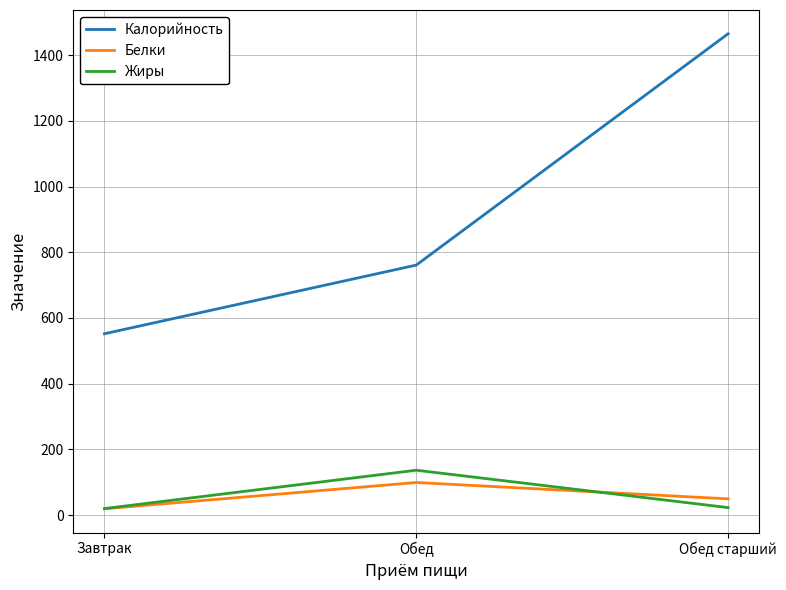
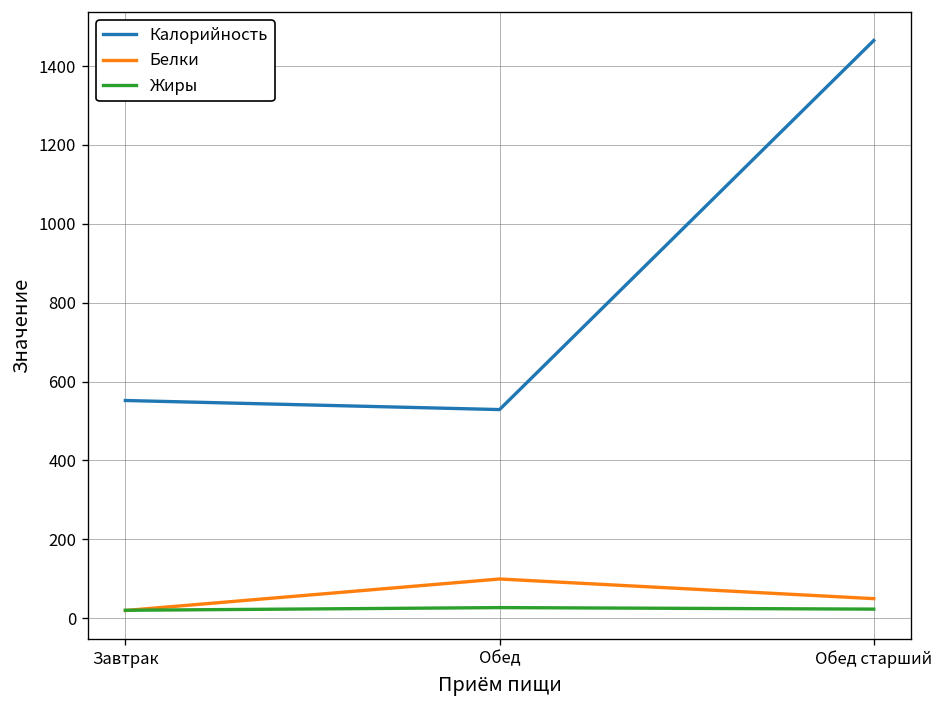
Калорийность, Обед: 760 -> 530
Жиры, Обед: 140 -> 30
